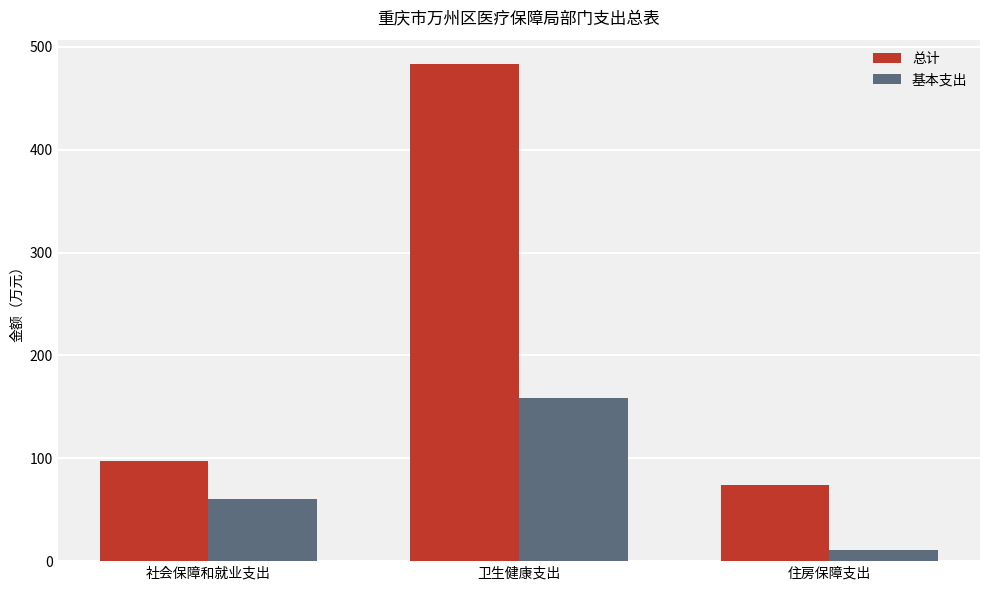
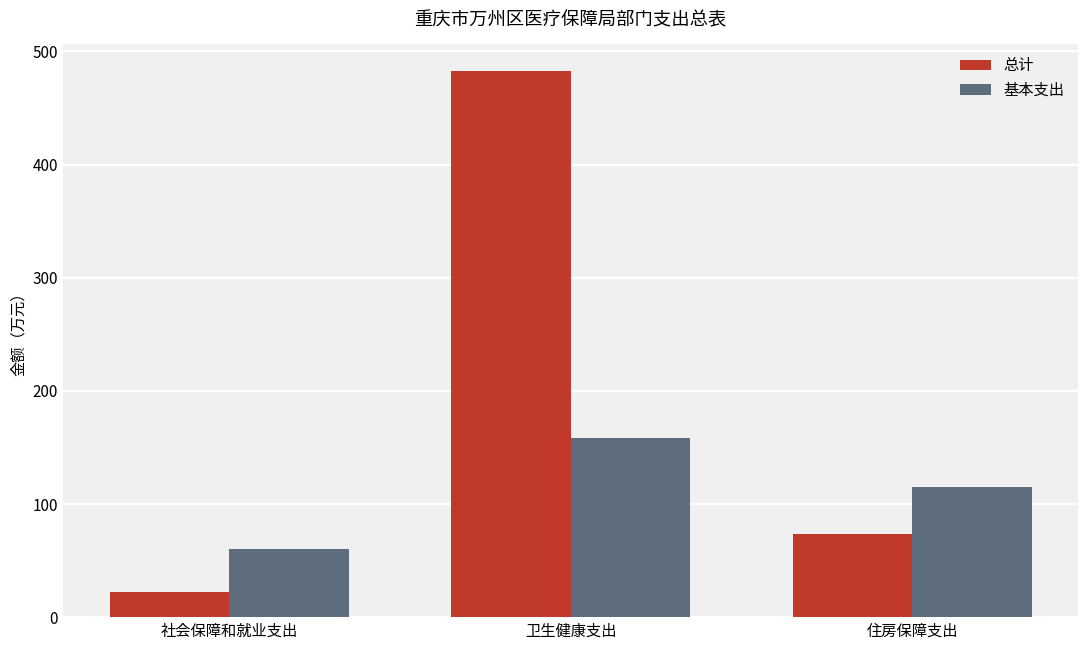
总计, 社会保障和就业支出: 97 -> 23
基本支出, 住房保障支出: 11 -> 115
